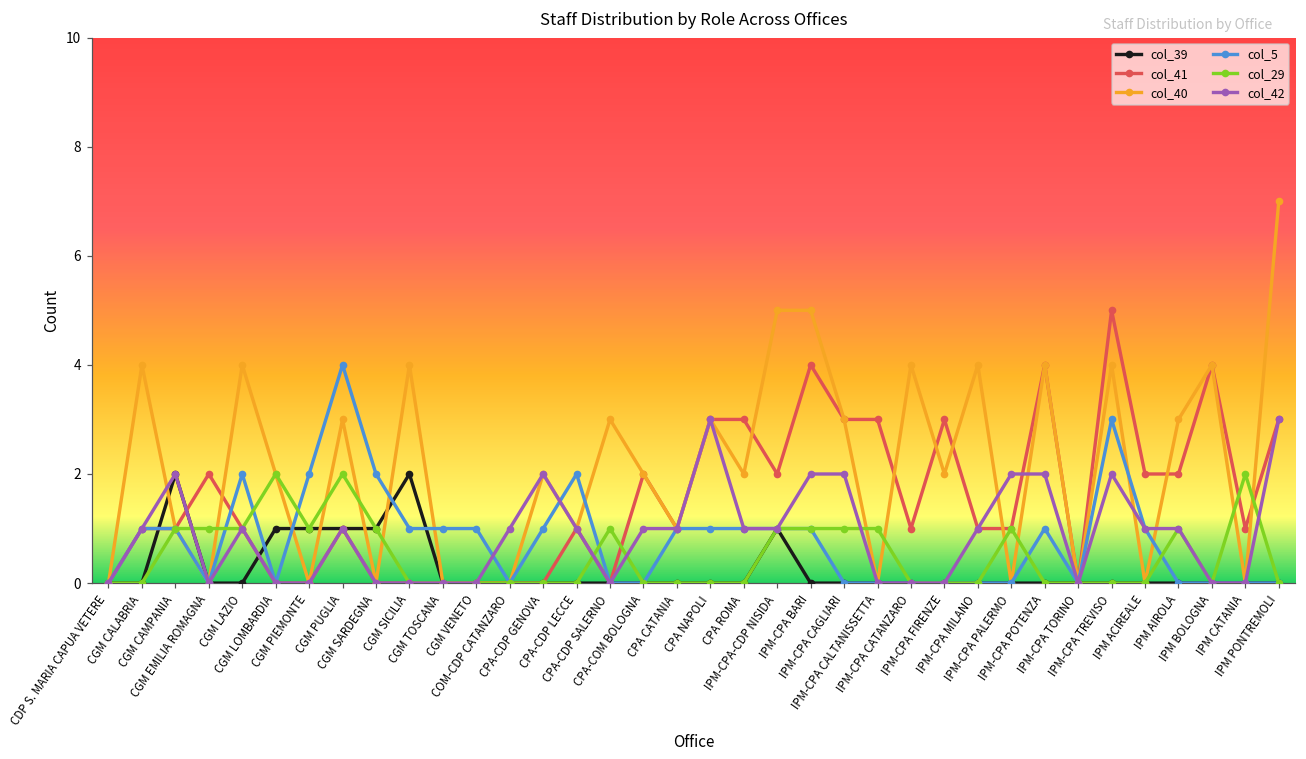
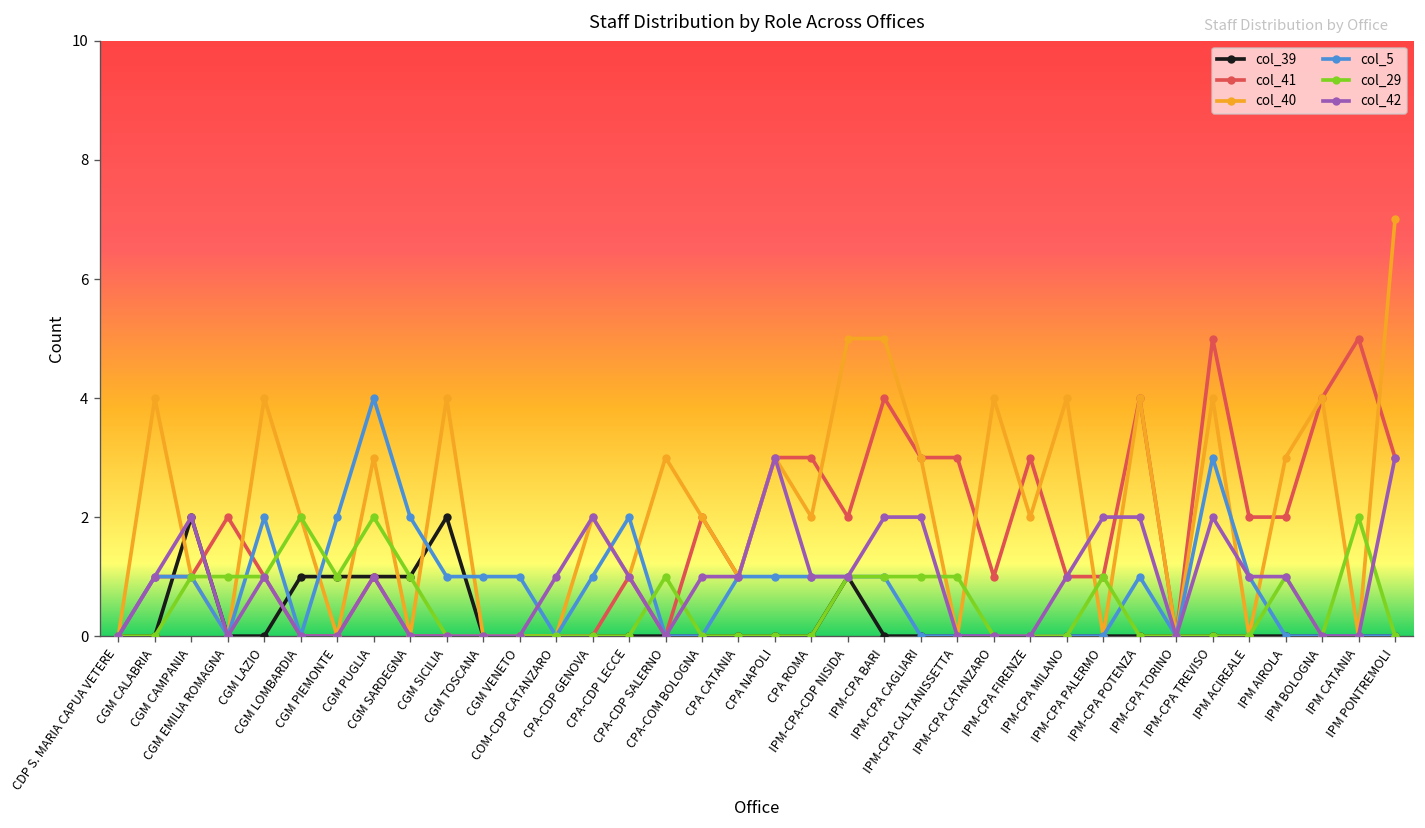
col_41, IPM CATANIA: 1 -> 5
